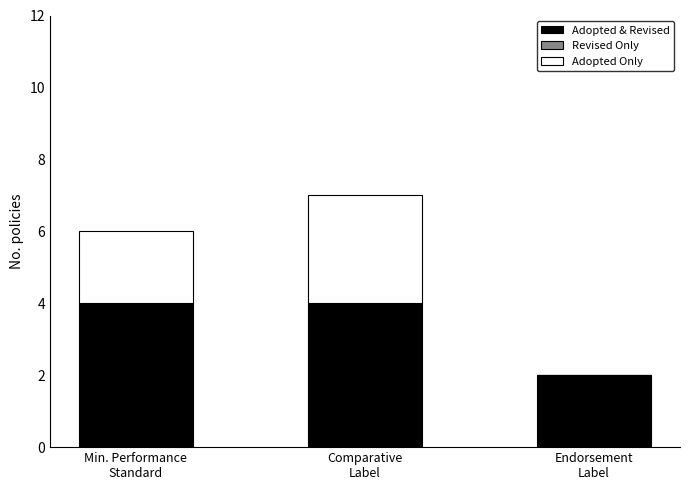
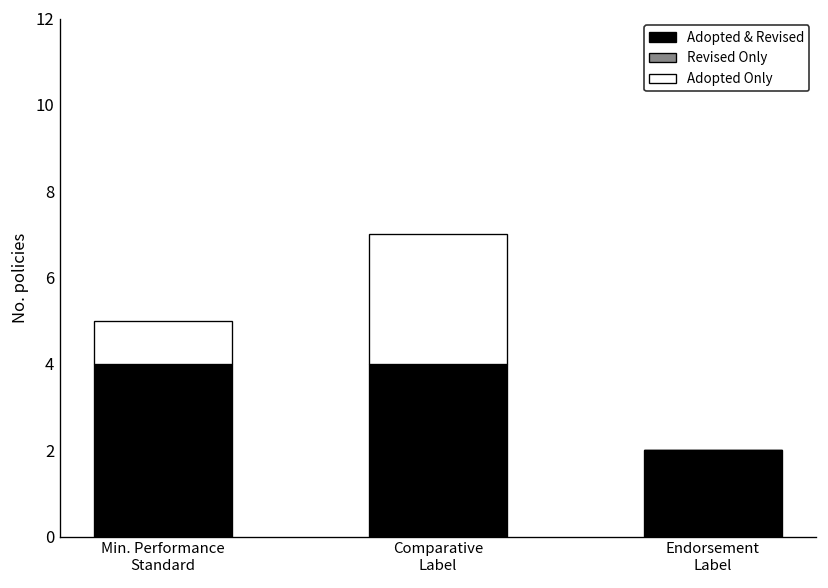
Adopted Only, Min. Performance Standard: 2 -> 1
